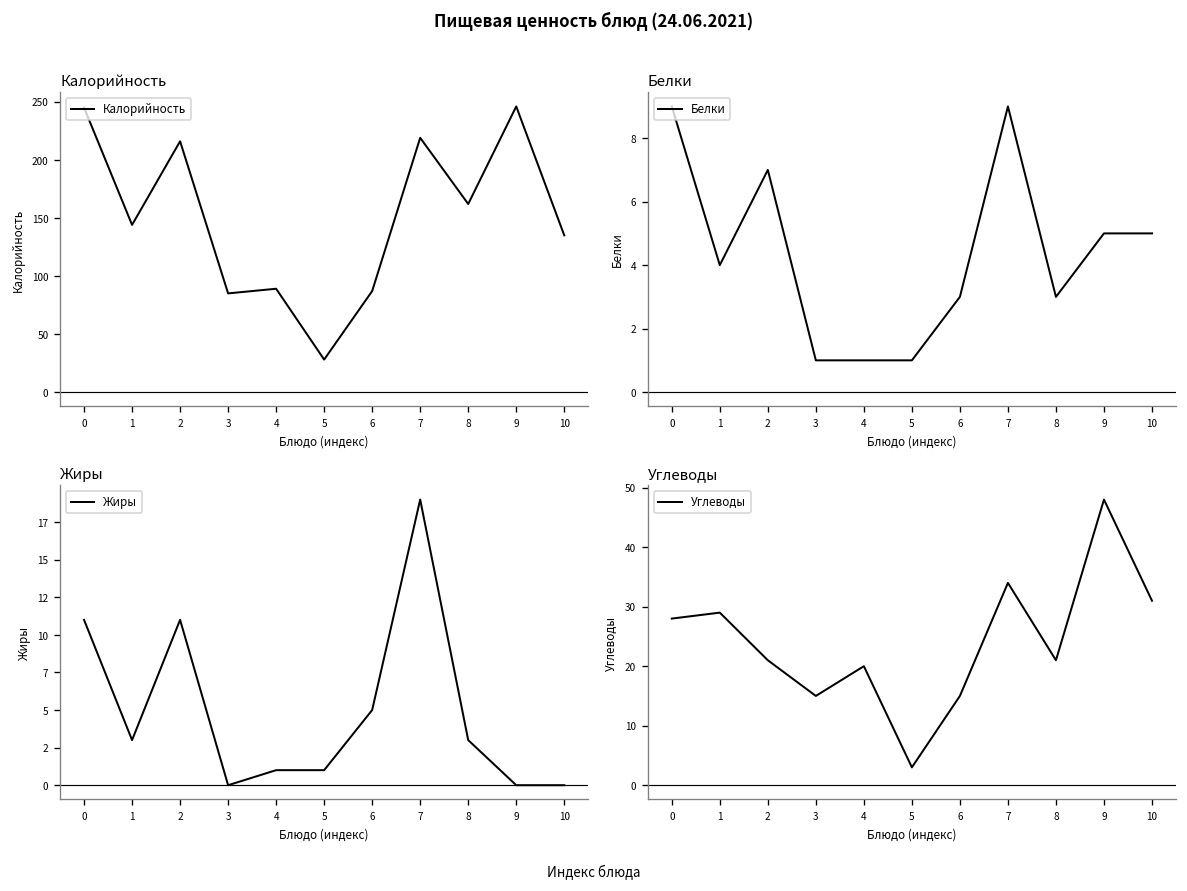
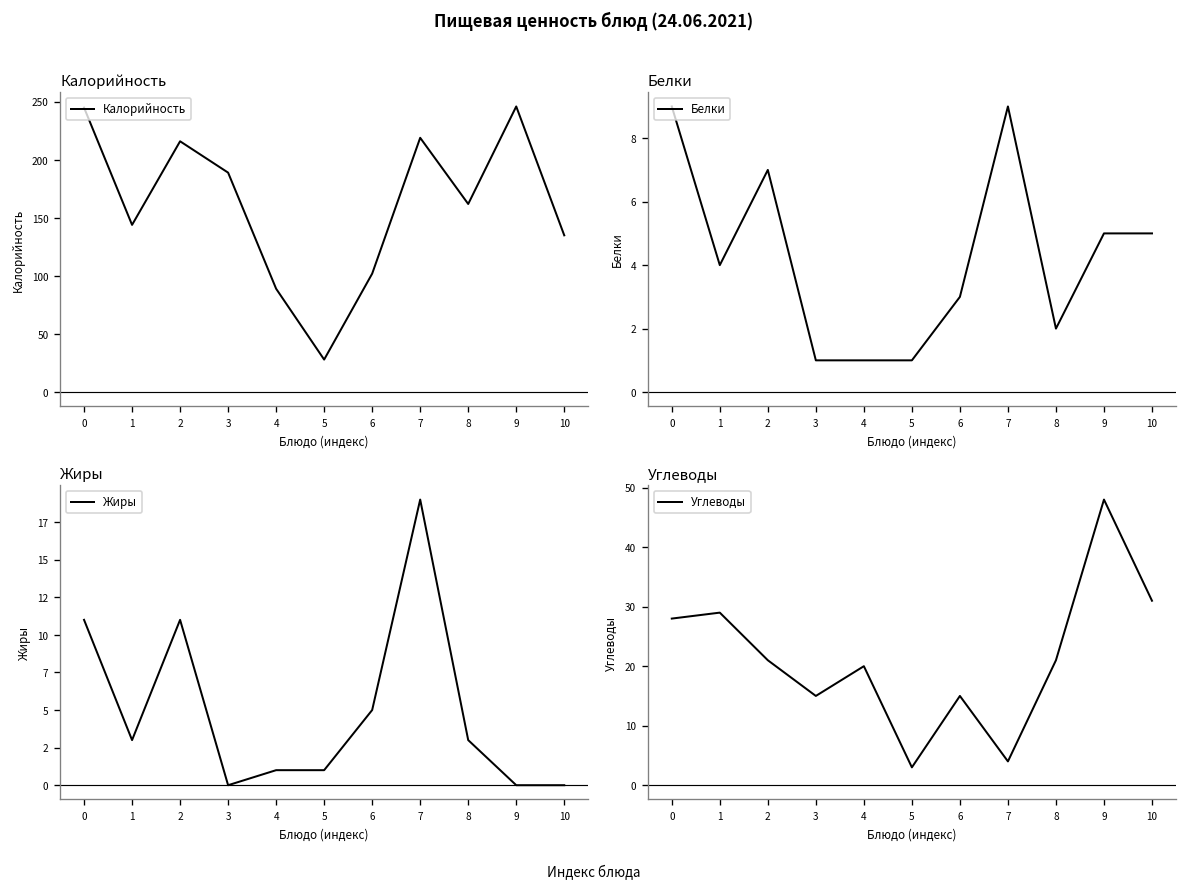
Калорийность, 3: 90 -> 190
Калорийность, 6: 90 -> 100
Белки, 8: 3 -> 2
Углеводы, 7: 34 -> 4
